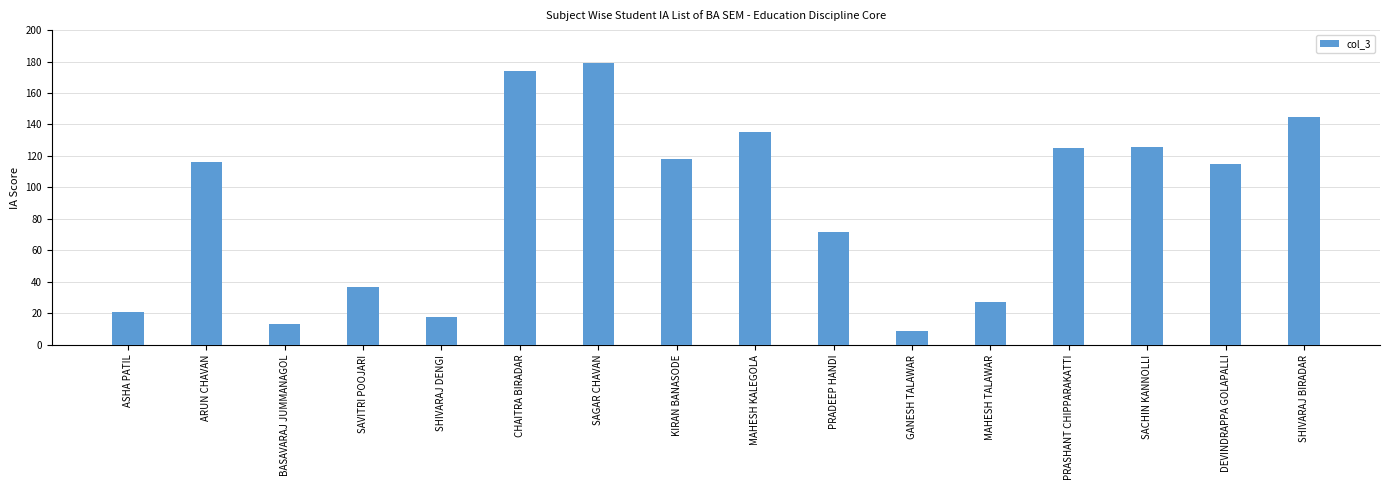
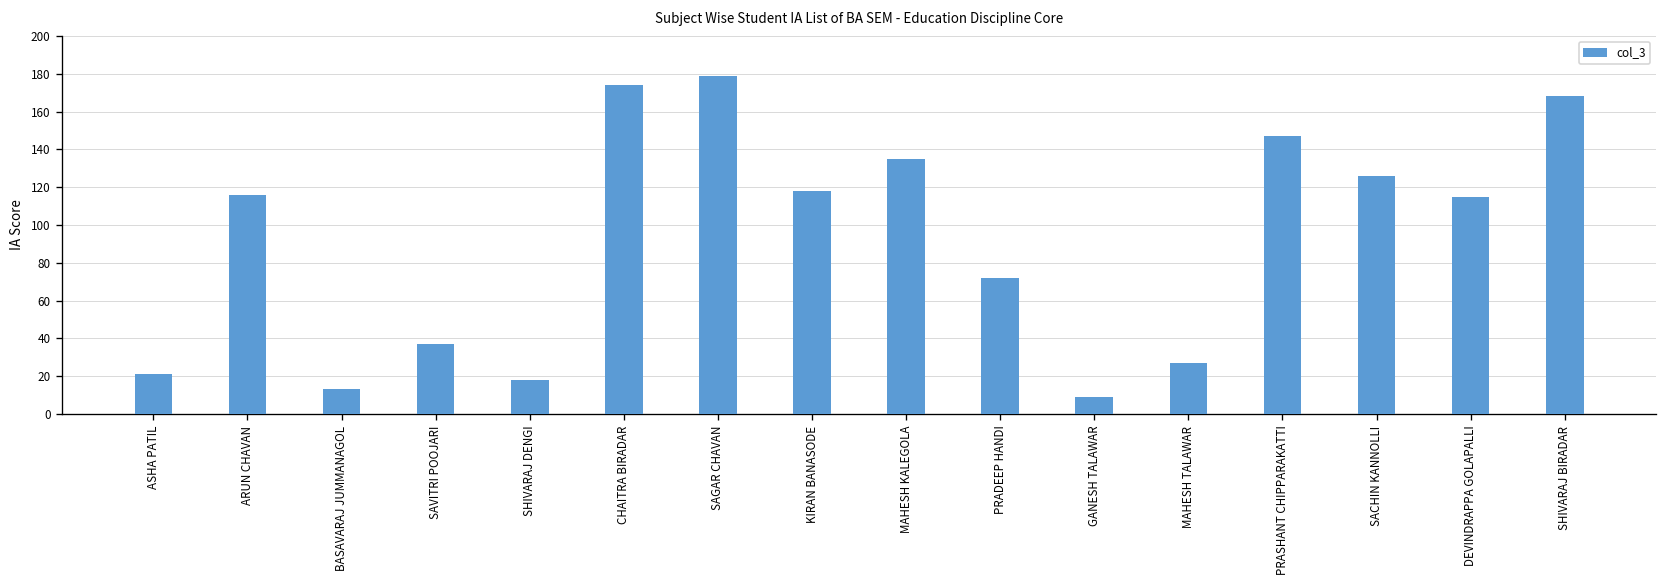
PRASHANT CHIPPARAKATTI: 125 -> 147
SHIVARAJ BIRADAR: 145 -> 168
